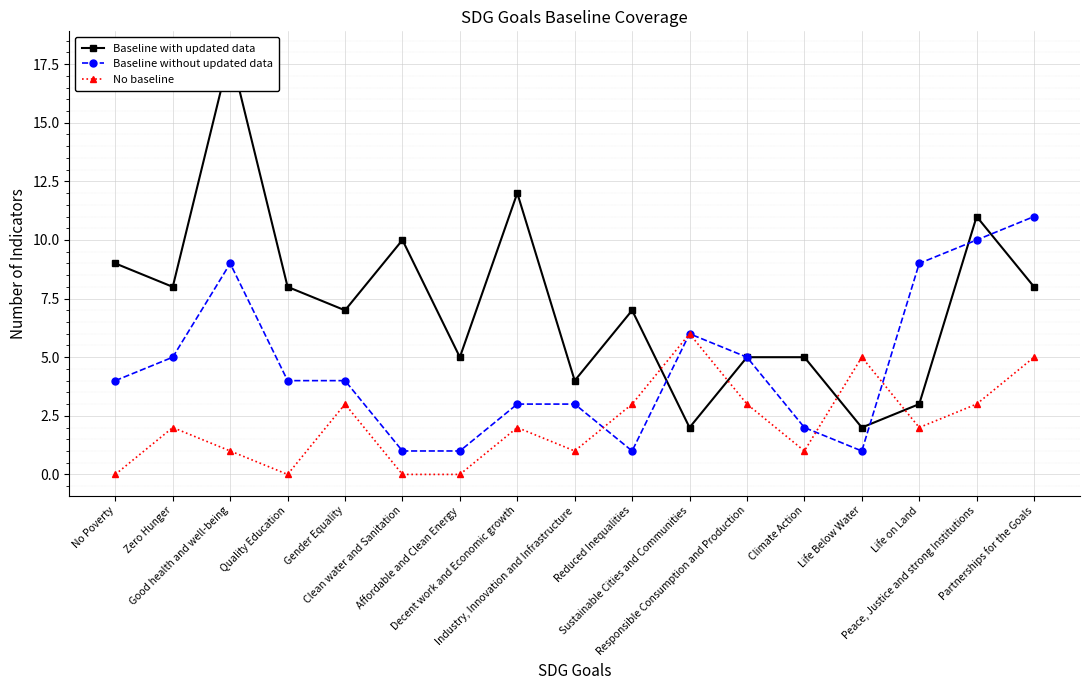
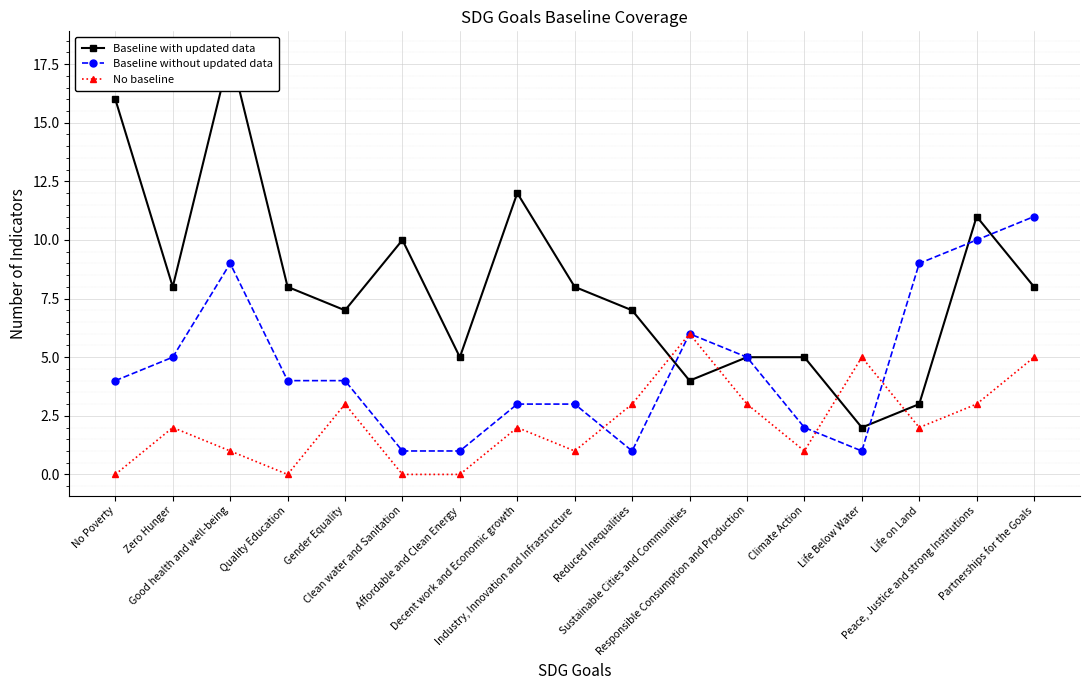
Baseline with updated data, No Poverty: 9 -> 16
Baseline with updated data, Industry, Innovation and Infrastructure: 4 -> 8
Baseline with updated data, Sustainable Cities and Communities: 2 -> 4
